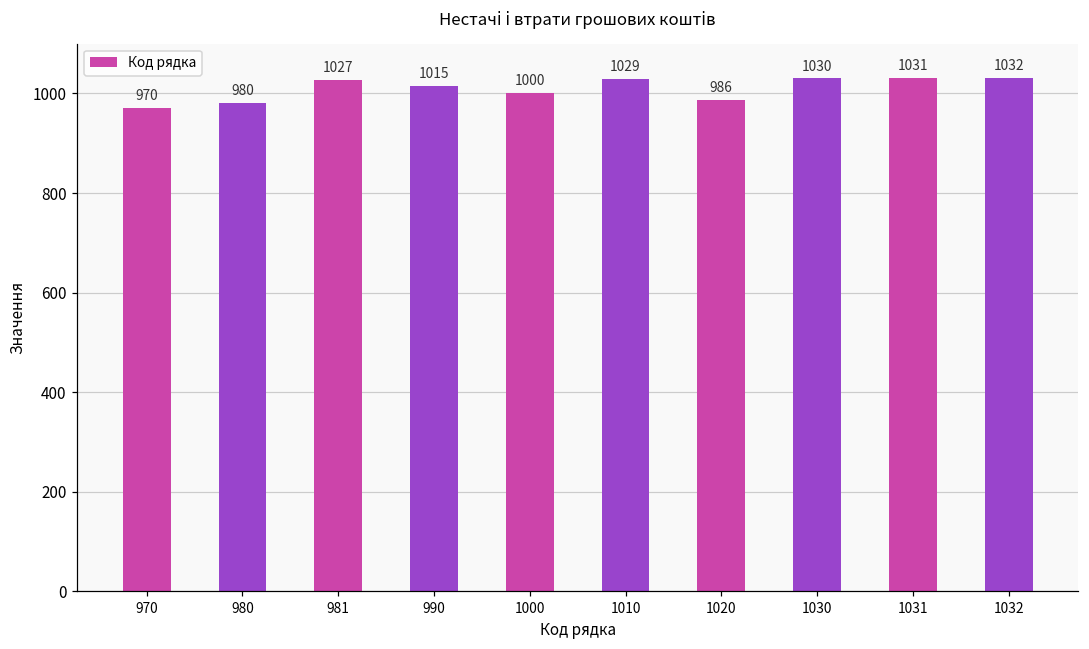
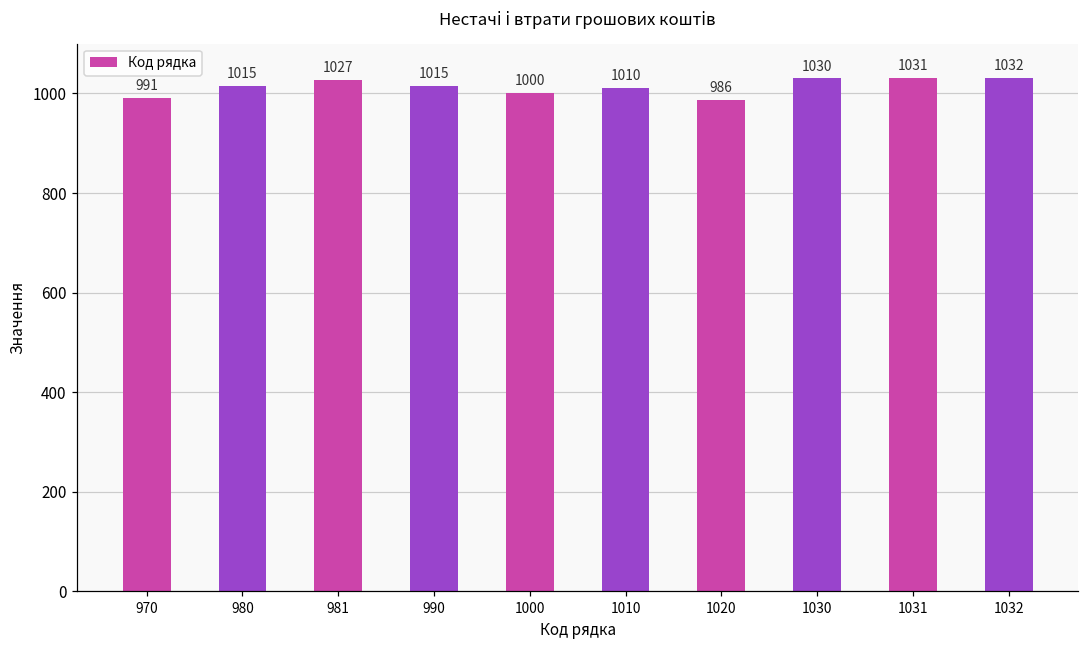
970: 970 -> 991
980: 980 -> 1015
1010: 1029 -> 1010
